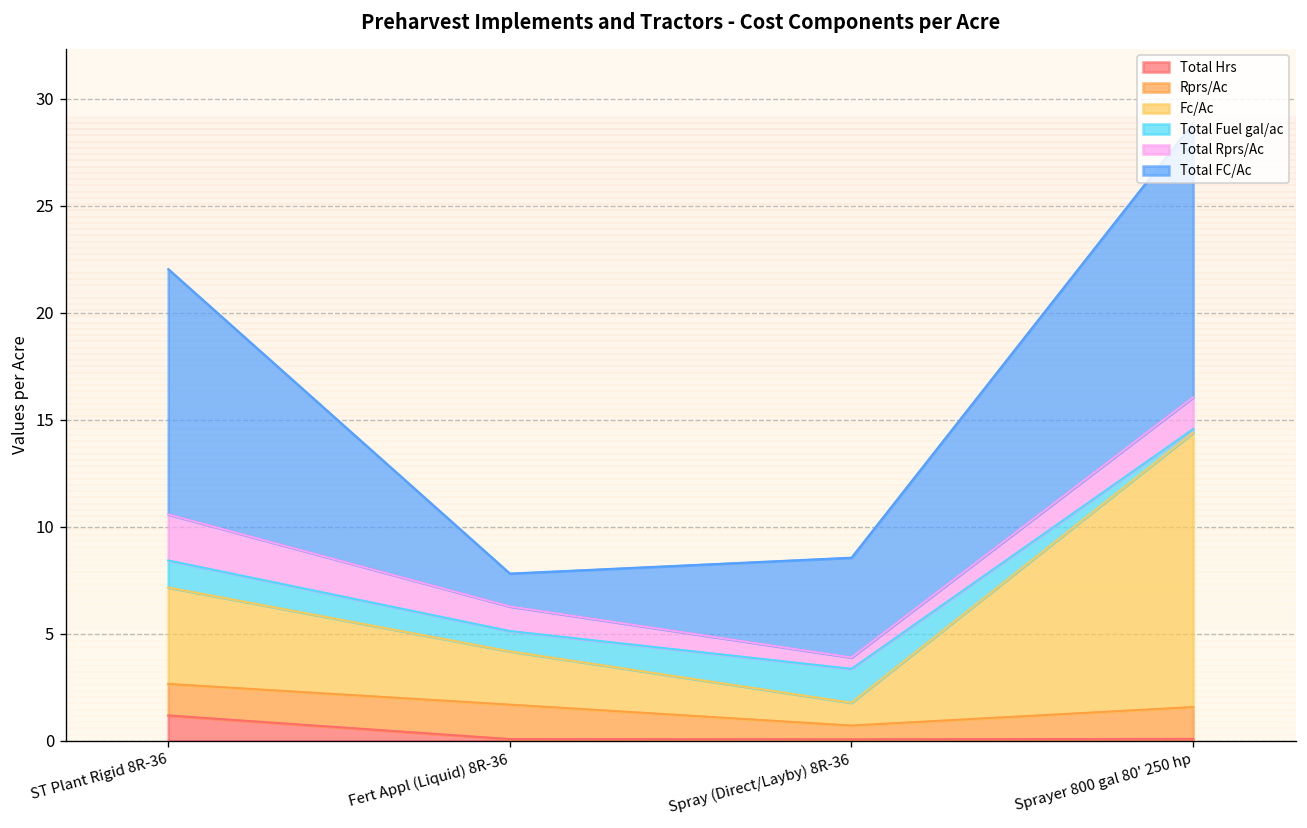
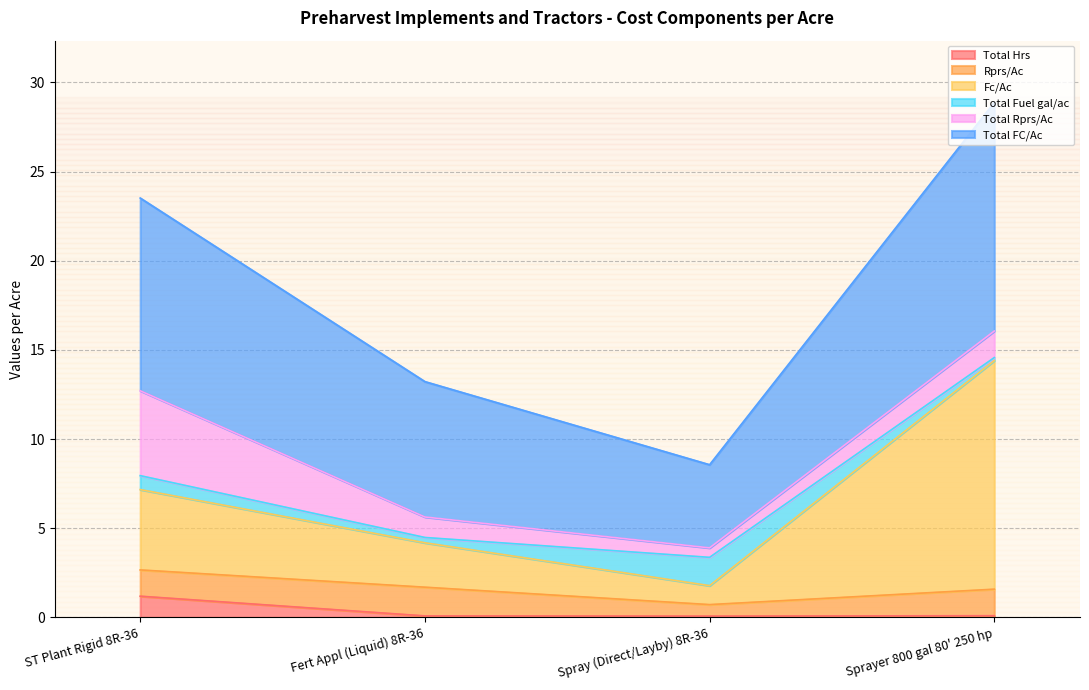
Total Fuel gal/ac, ST Plant Rigid 8R-36: 1.3 -> 0.8
Total Rprs/Ac, ST Plant Rigid 8R-36: 2.2 -> 4.8
Total FC/Ac, ST Plant Rigid 8R-36: 11.5 -> 10.8
Total Fuel gal/ac, Fert Appl (Liquid) 8R-36: 0.9 -> 0.3
Total FC/Ac, Fert Appl (Liquid) 8R-36: 1.5 -> 7.6
